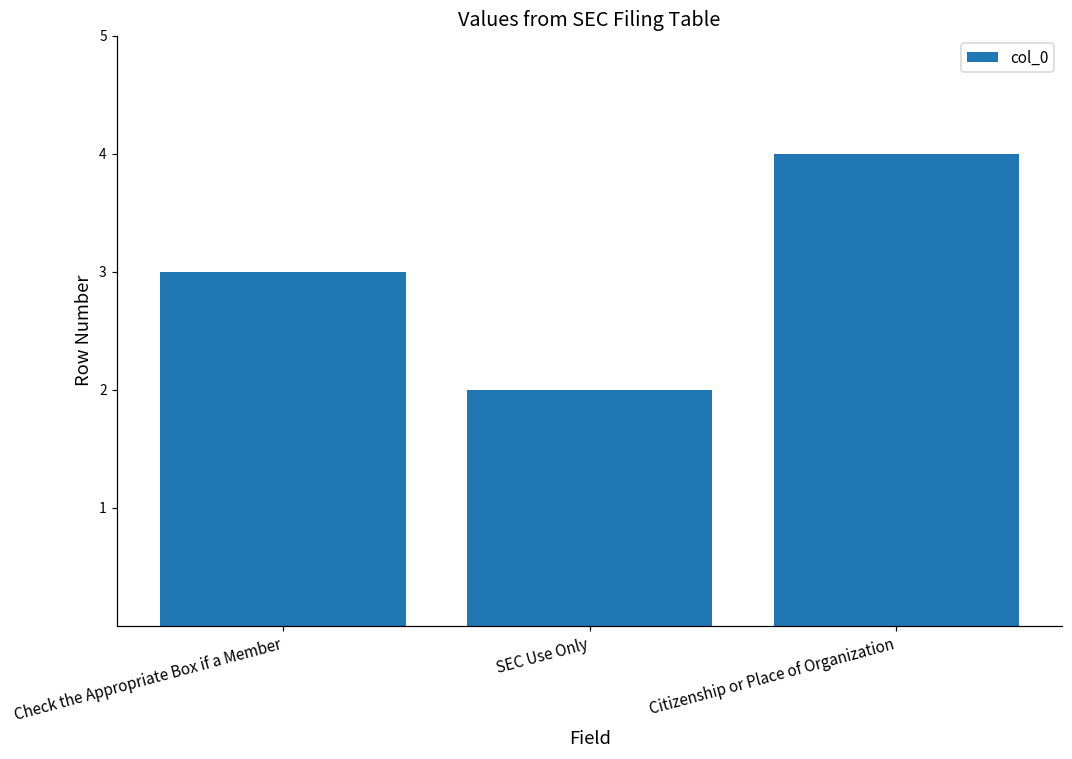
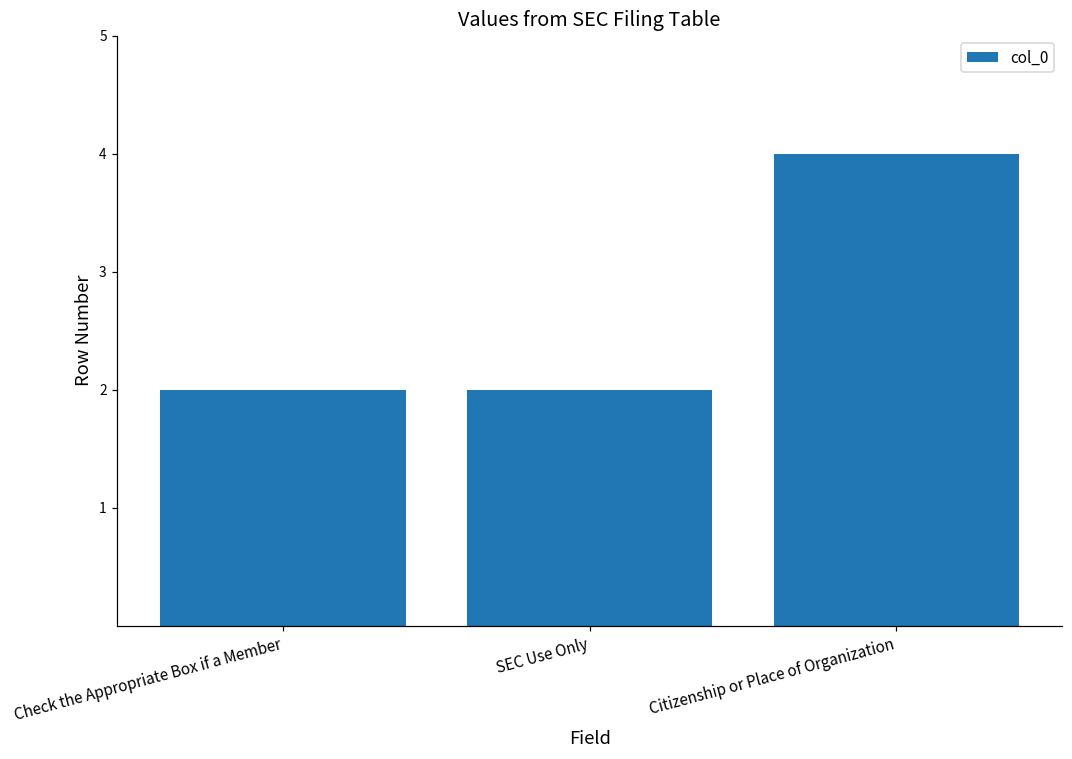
Check the Appropriate Box if a Member: 3 -> 2
